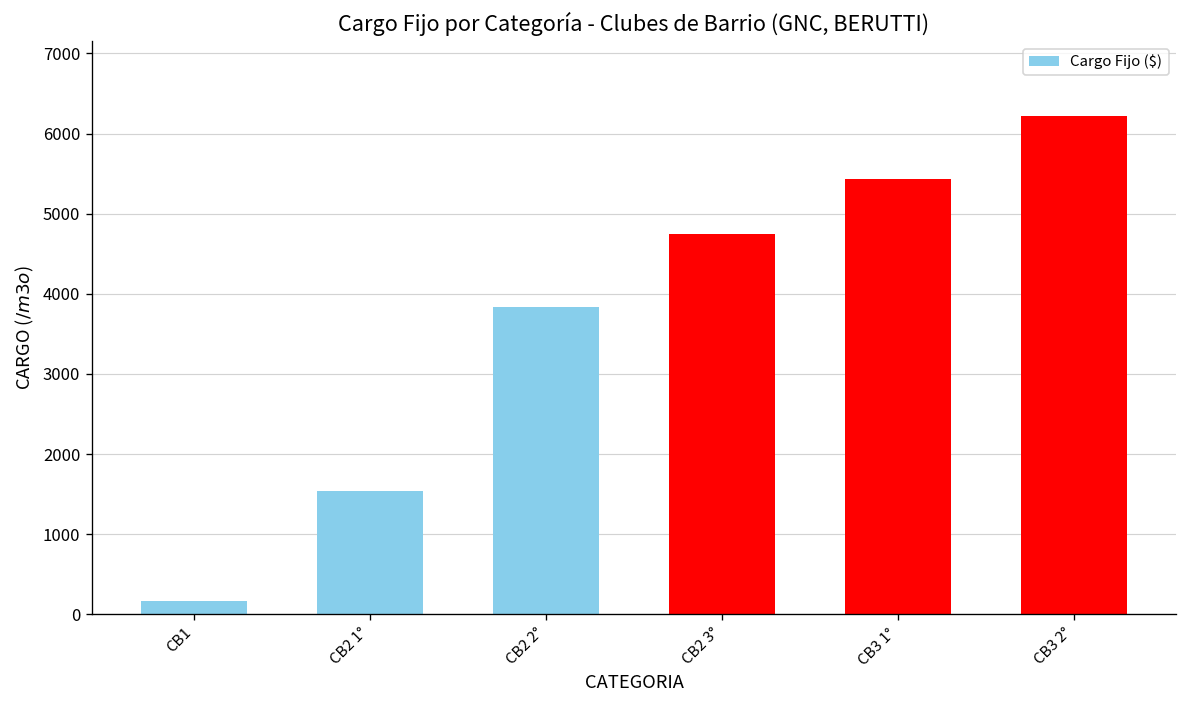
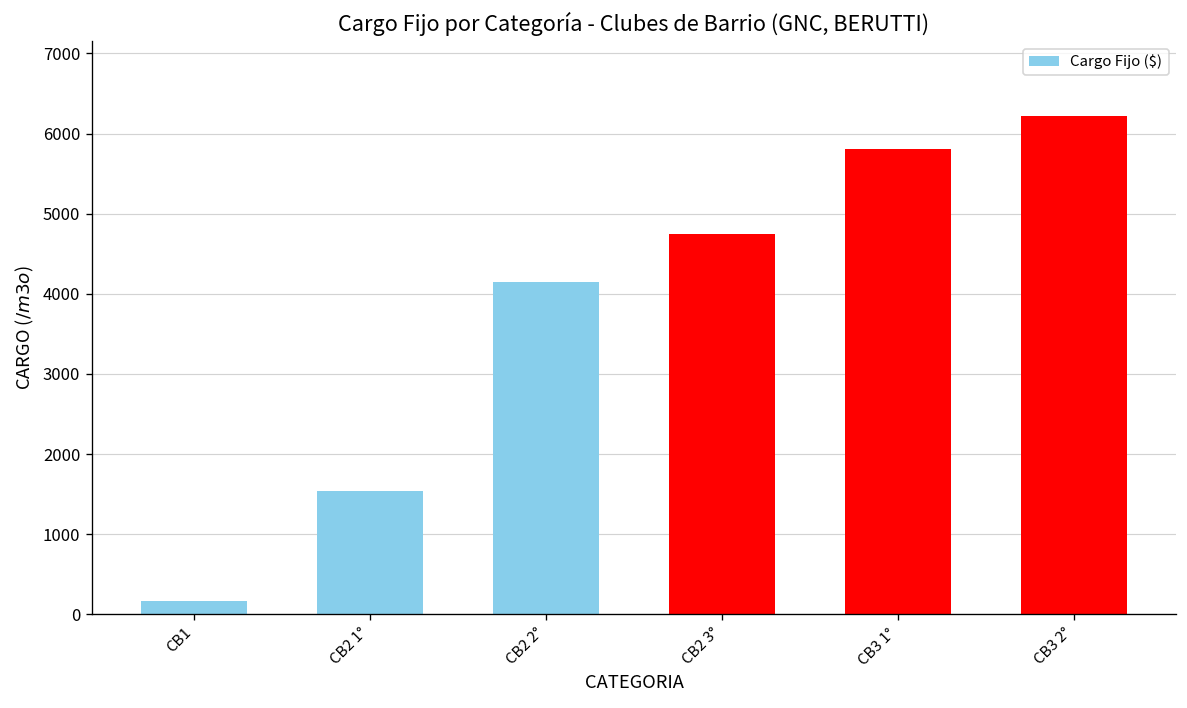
CB2 2°: 3800 -> 4100
CB3 1°: 5400 -> 5800
